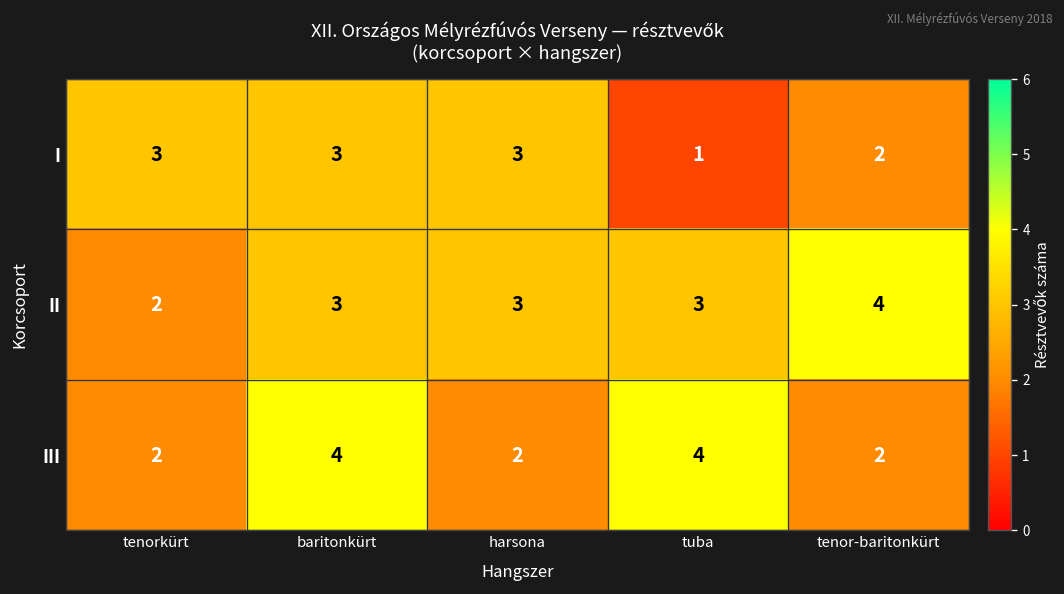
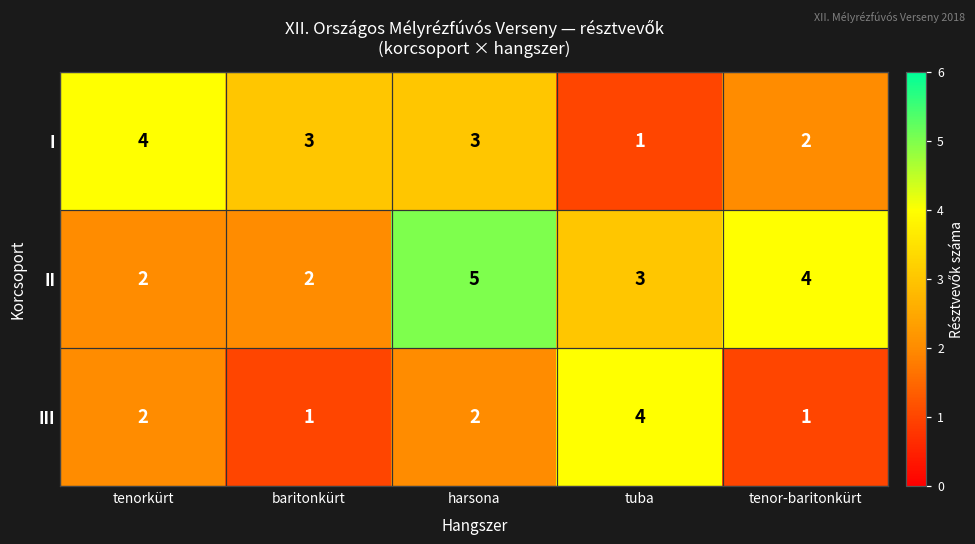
I, tenorkürt: 3 -> 4
II, baritonkürt: 3 -> 2
II, harsona: 3 -> 5
III, baritonkürt: 4 -> 1
III, tenor-baritonkürt: 2 -> 1
